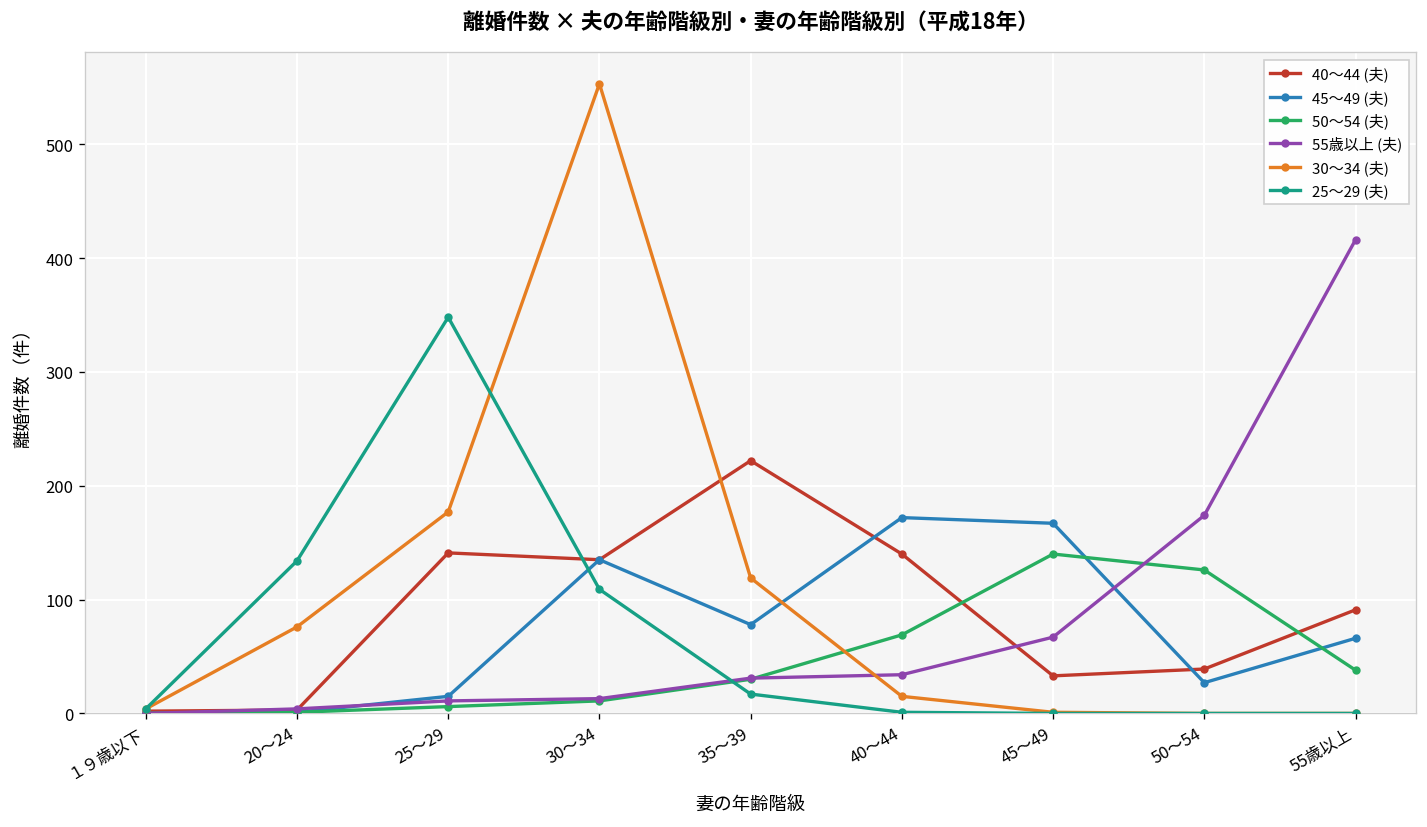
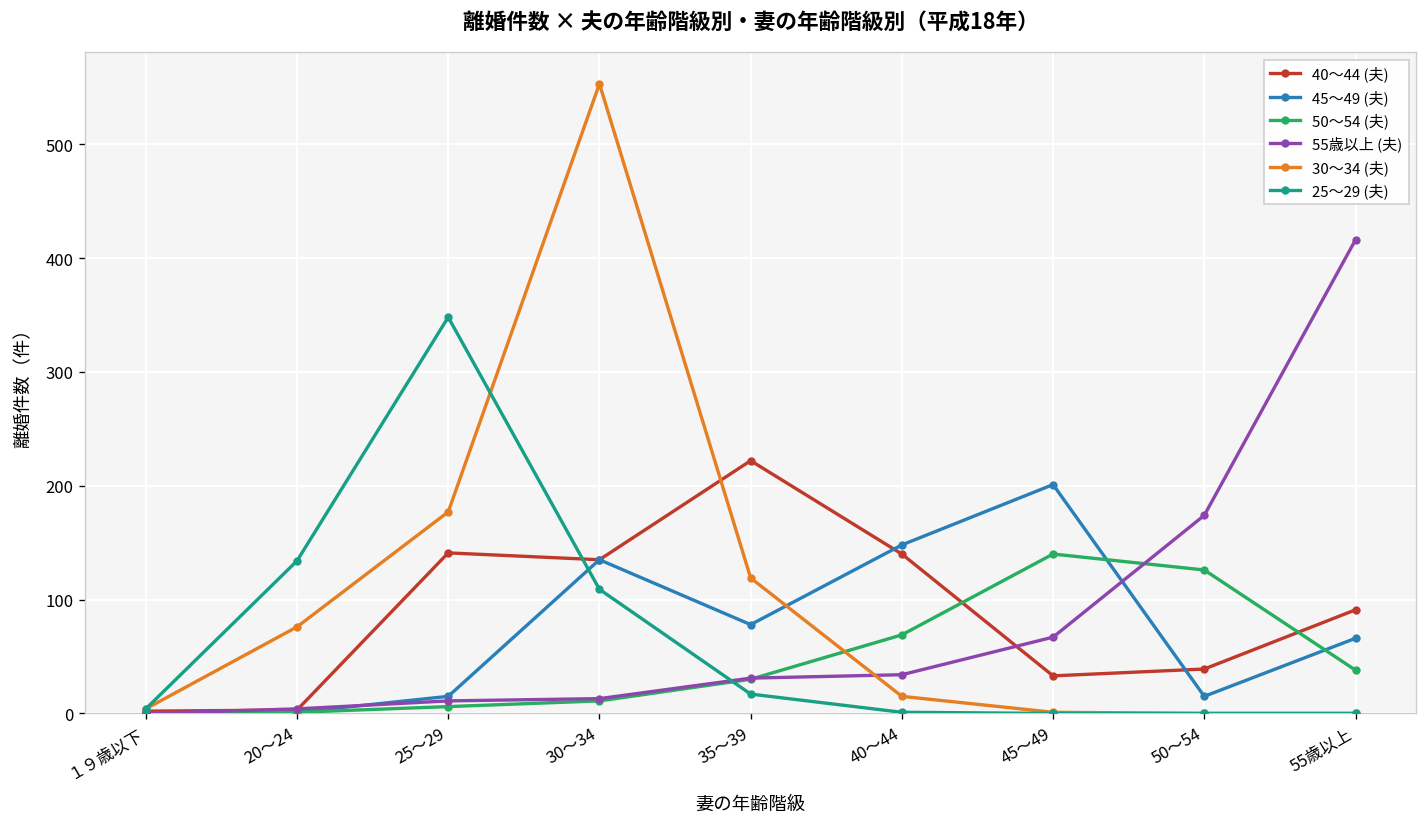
45～49 (夫), 40～44: 170 -> 150
45～49 (夫), 45～49: 170 -> 200
45～49 (夫), 50～54: 30 -> 20
